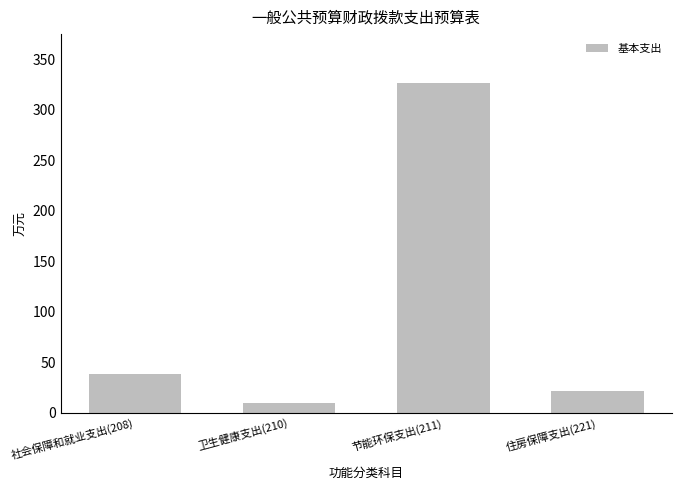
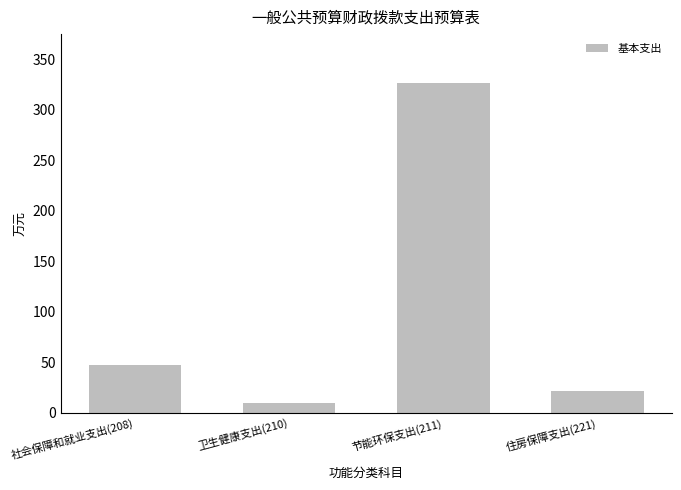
社会保障和就业支出(208): 38 -> 47
